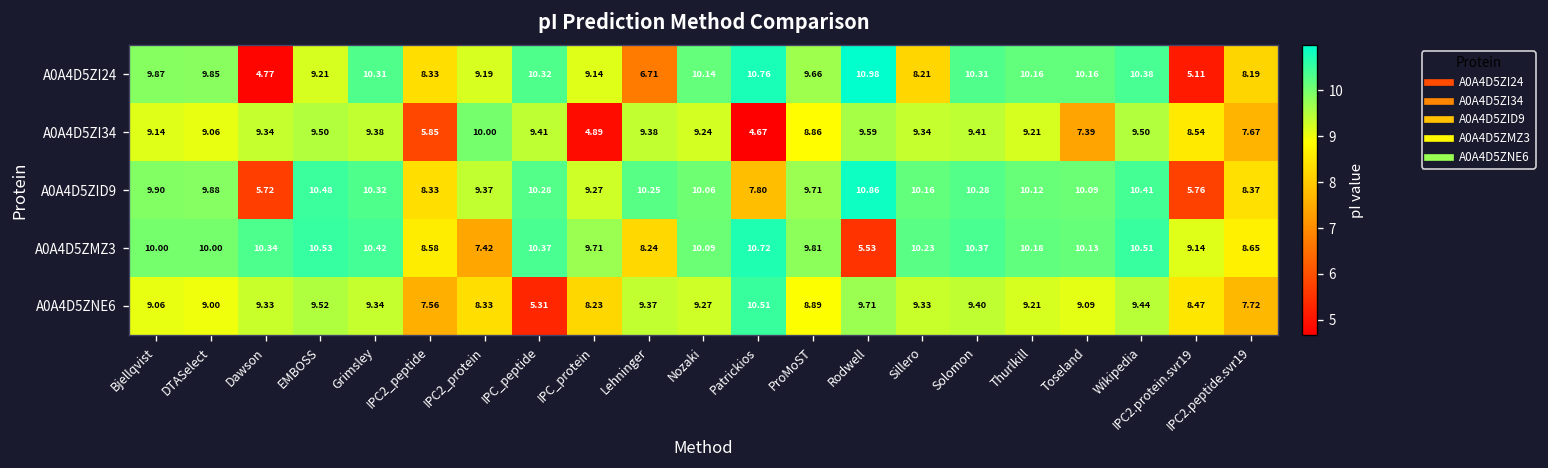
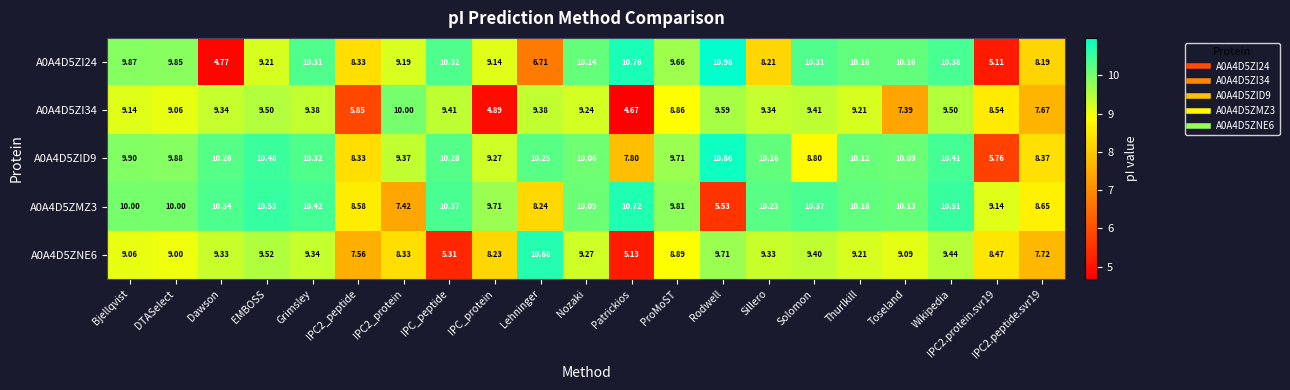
A0A4D5ZID9, Dawson: 5.72 -> 10.26
A0A4D5ZID9, Solomon: 10.28 -> 8.80
A0A4D5ZNE6, Lehninger: 9.37 -> 10.68
A0A4D5ZNE6, Patrickios: 10.51 -> 5.13
